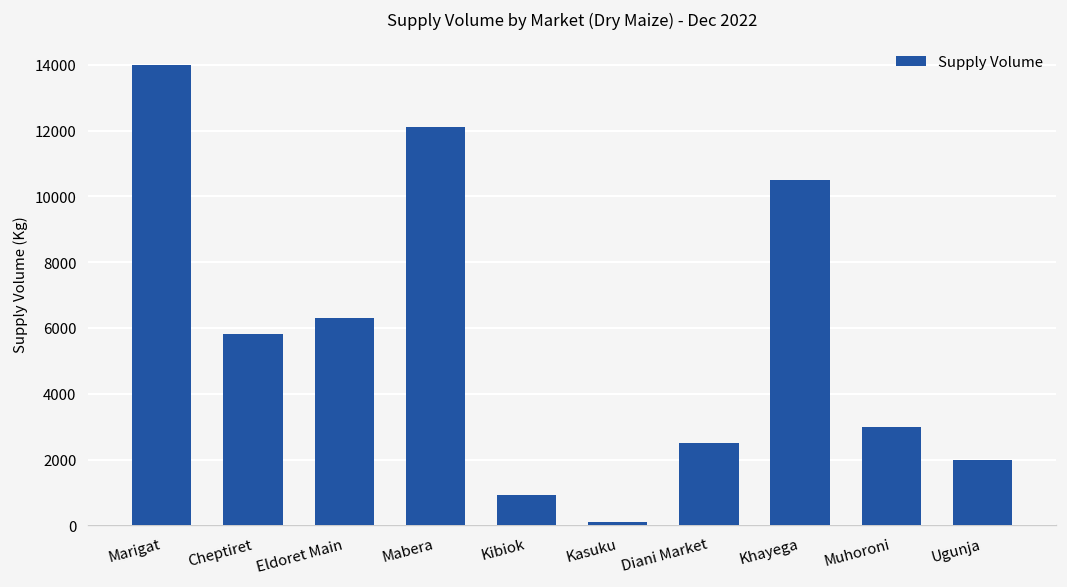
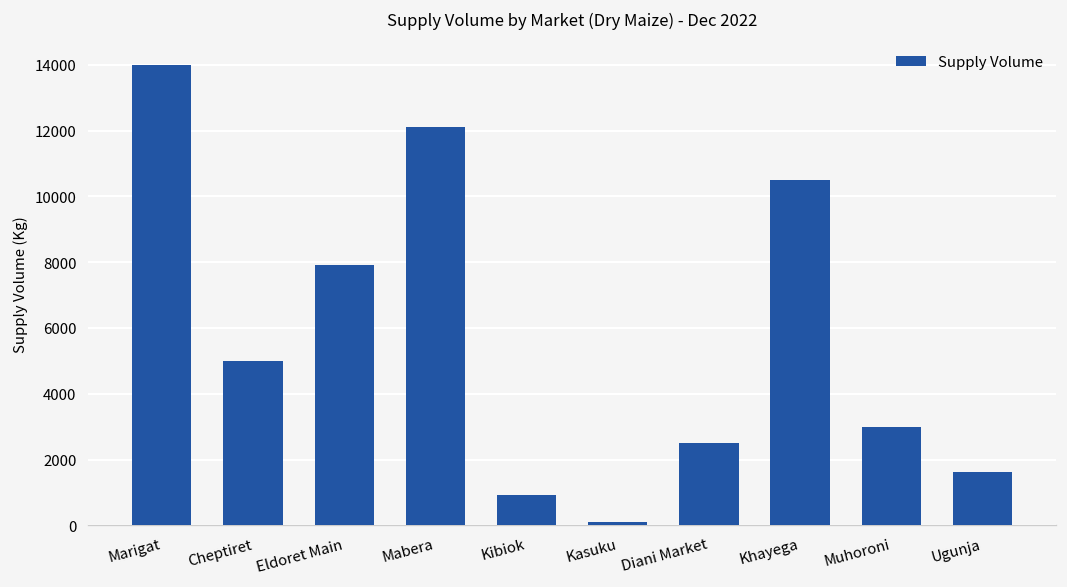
Cheptiret: 5800 -> 5000
Eldoret Main: 6300 -> 7900
Ugunja: 2000 -> 1600
